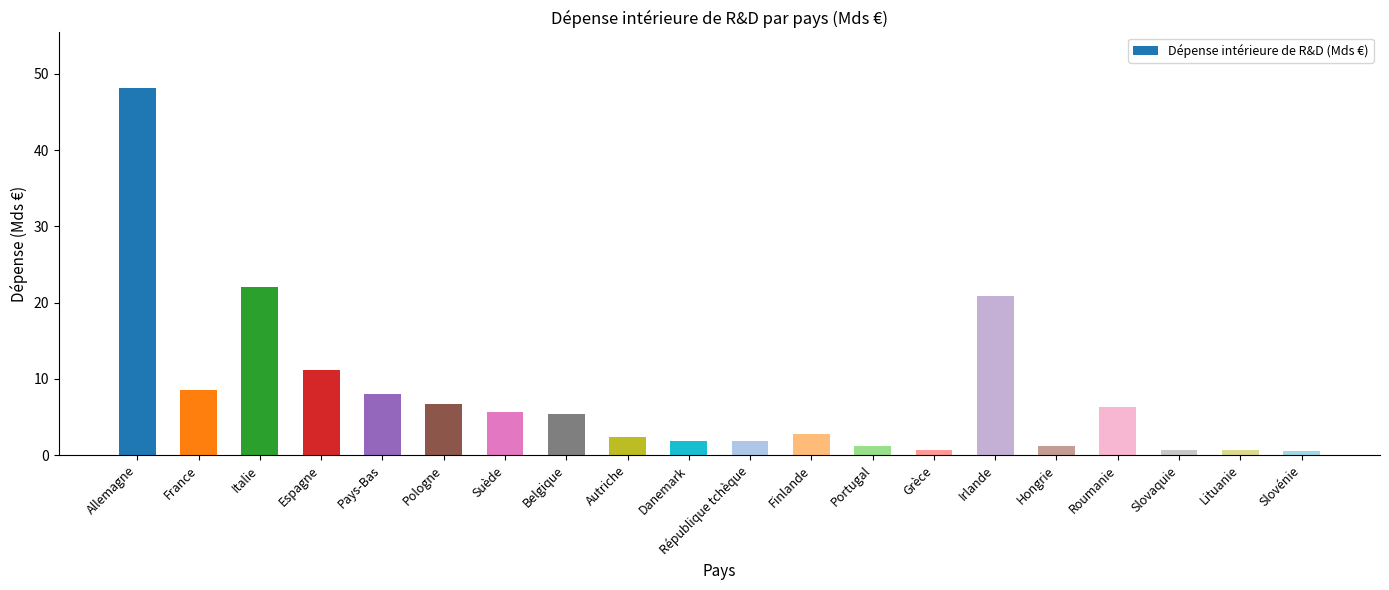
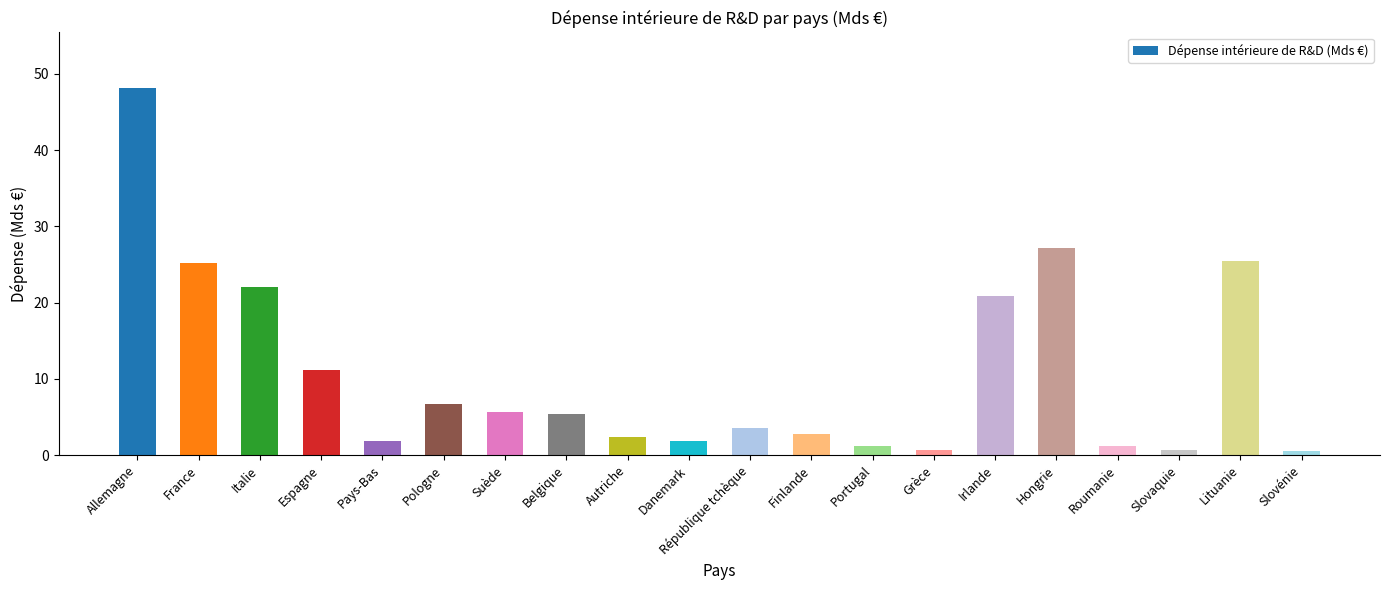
France: 9 -> 25
Pays-Bas: 8 -> 2
République tchèque: 2 -> 4
Hongrie: 1 -> 27
Roumanie: 6 -> 1
Lituanie: 1 -> 26
